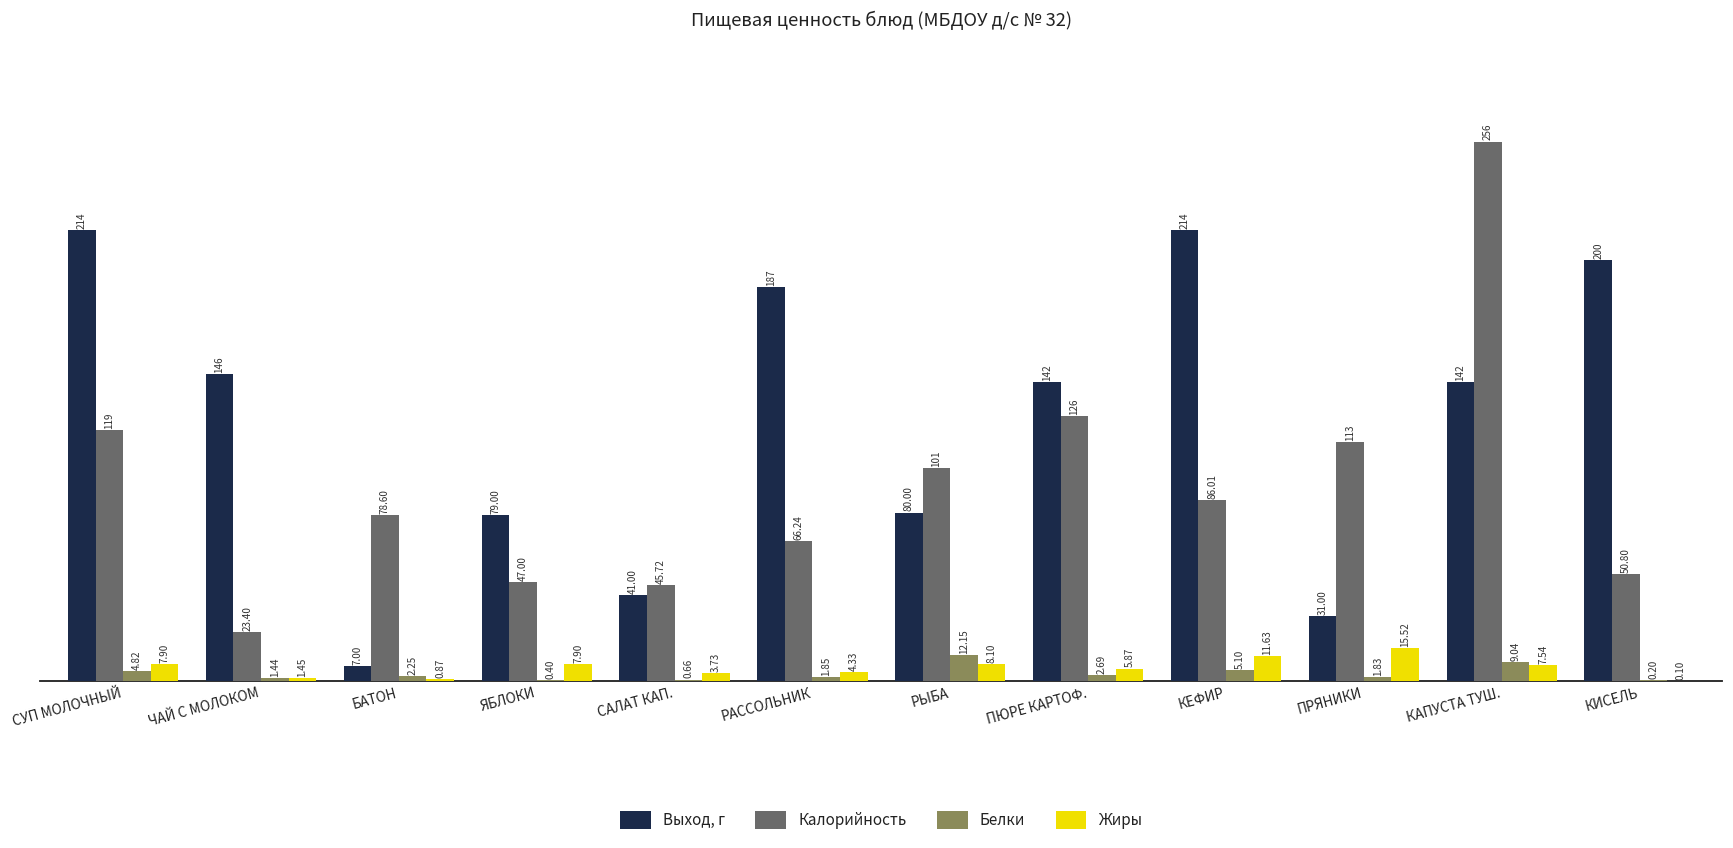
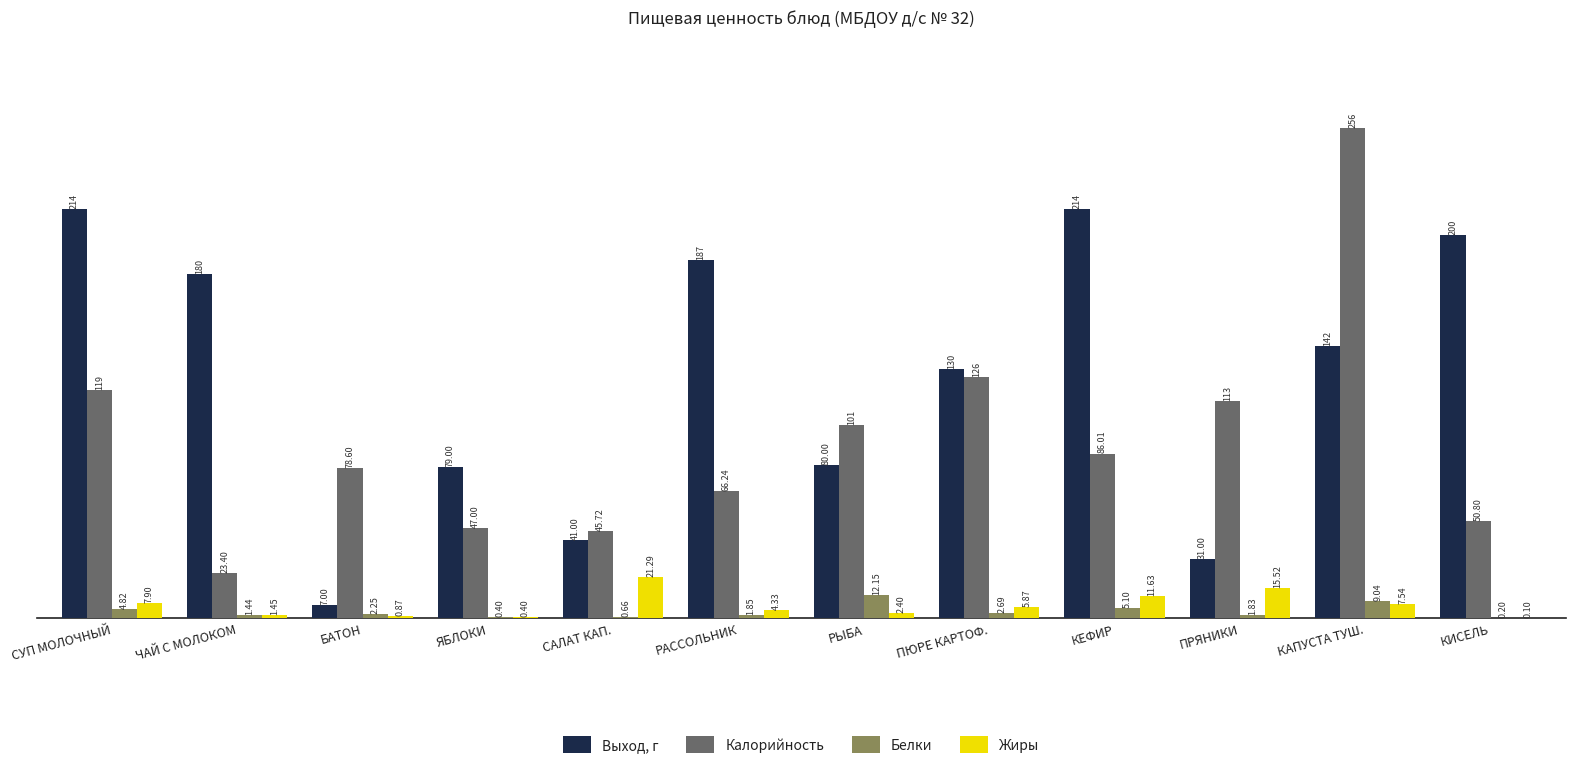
Выход, г, ЧАЙ С МОЛОКОМ: 146 -> 180
Жиры, ЯБЛОКИ: 7.90 -> 0.40
Жиры, САЛАТ КАП.: 3.73 -> 21.29
Жиры, РЫБА: 8.10 -> 2.40
Выход, г, ПЮРЕ КАРТОФ.: 142 -> 130
